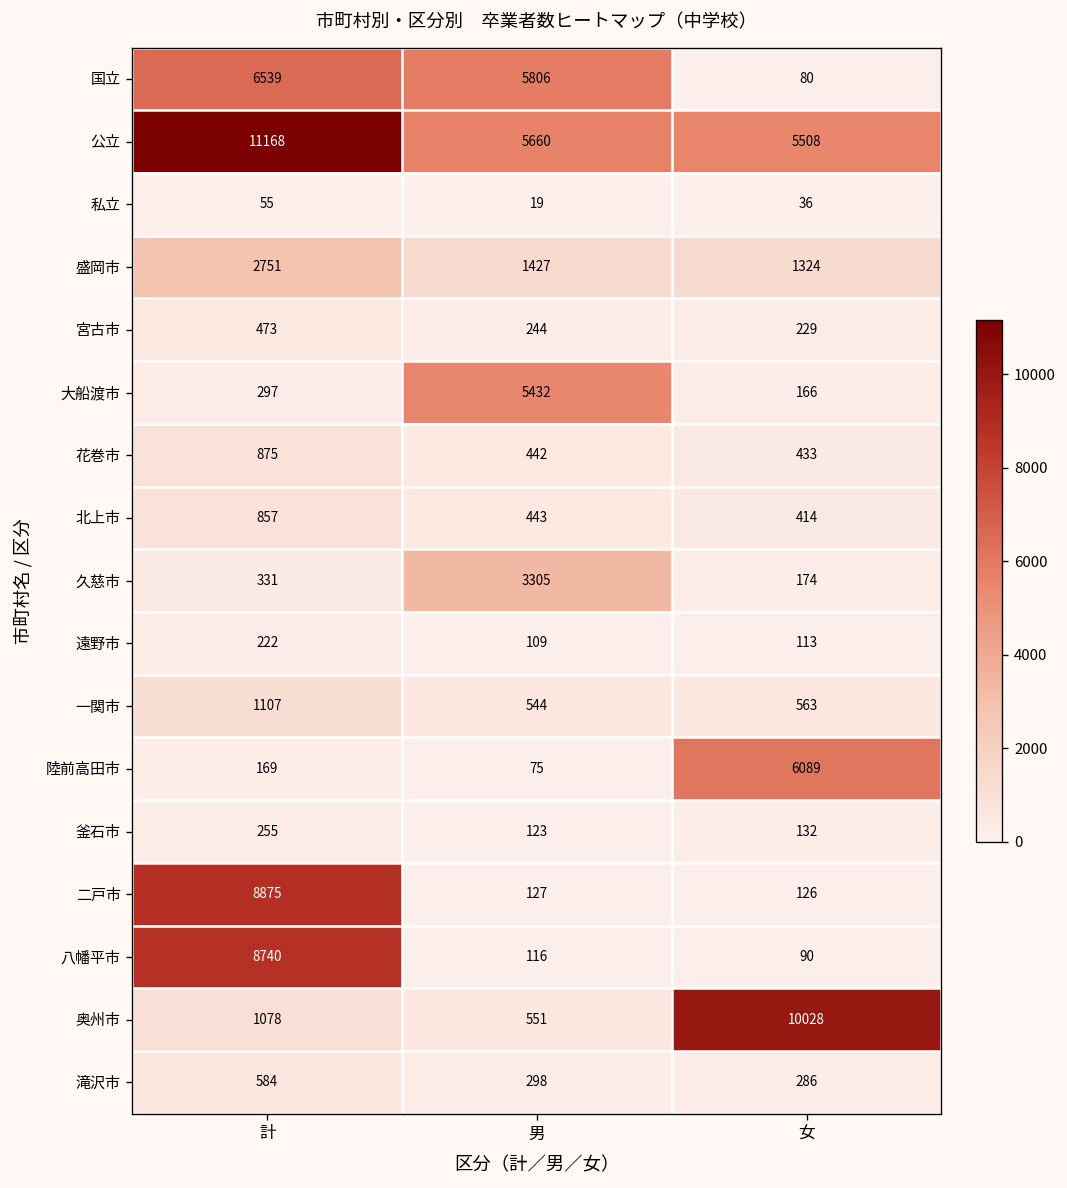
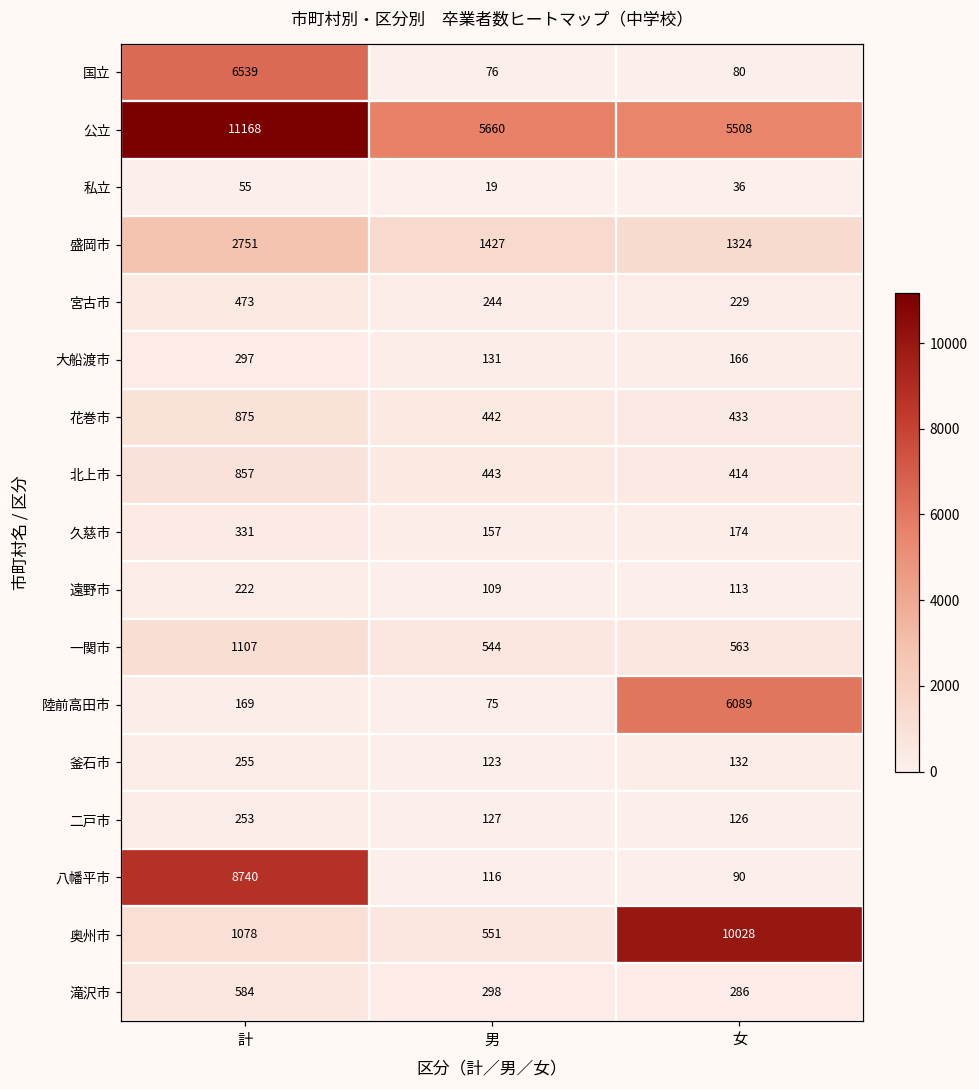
国立, 男: 5806 -> 76
大船渡市, 男: 5432 -> 131
久慈市, 男: 3305 -> 157
二戸市, 計: 8875 -> 253
